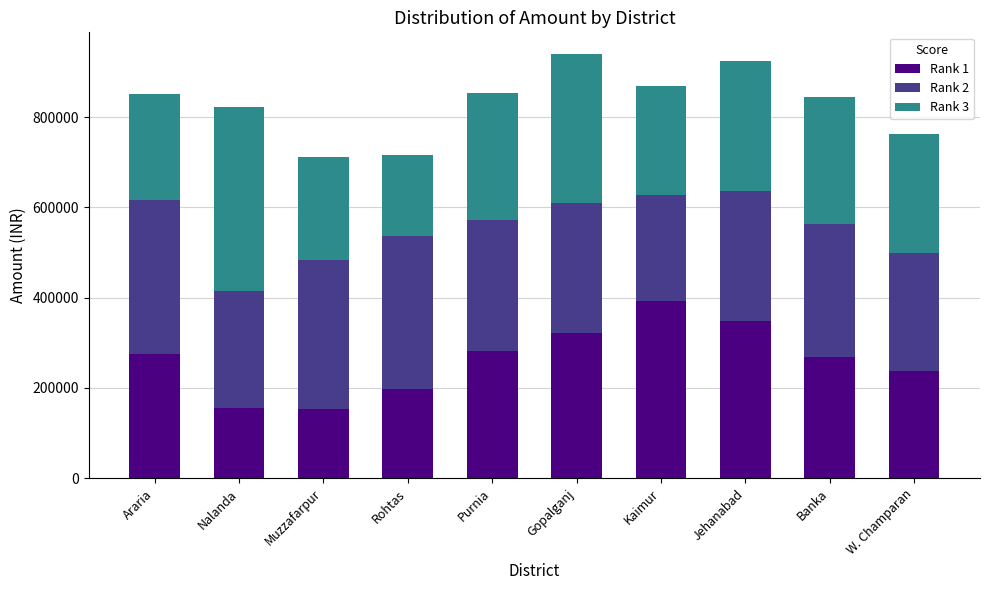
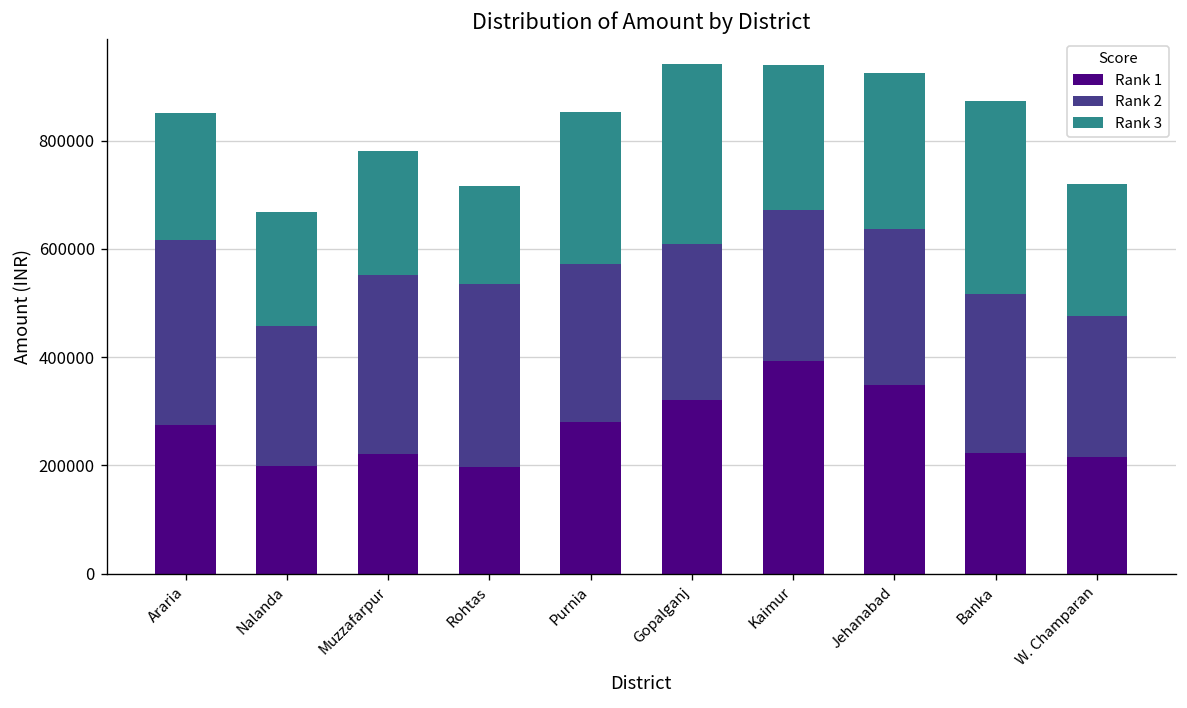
Rank 1, Nalanda: 160000 -> 200000
Rank 3, Nalanda: 410000 -> 210000
Rank 1, Muzzafarpur: 150000 -> 220000
Rank 2, Kaimur: 230000 -> 280000
Rank 3, Kaimur: 240000 -> 270000
Rank 1, Banka: 270000 -> 220000
Rank 3, Banka: 280000 -> 360000
Rank 1, W. Champaran: 240000 -> 210000
Rank 3, W. Champaran: 260000 -> 240000
